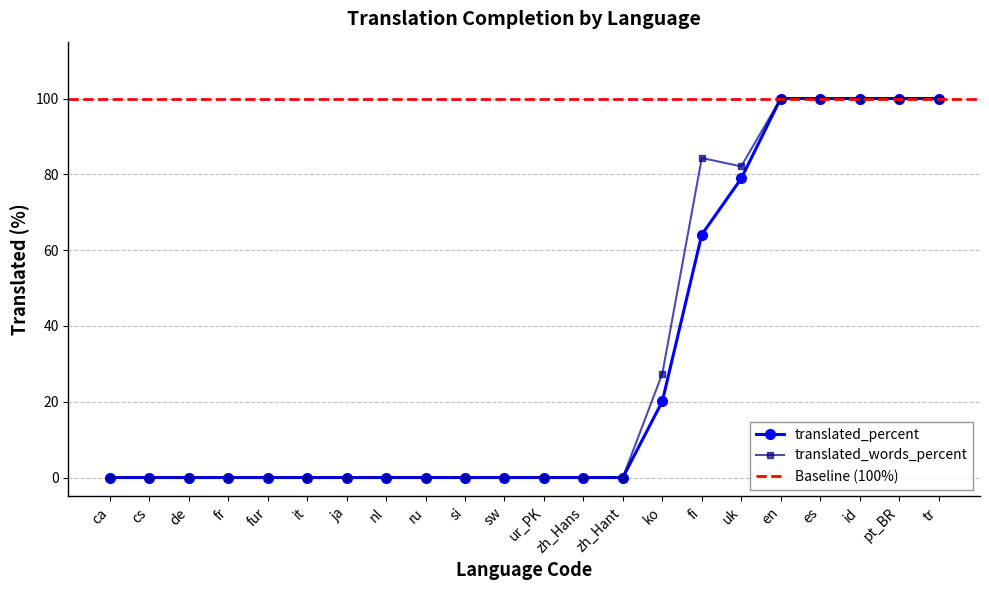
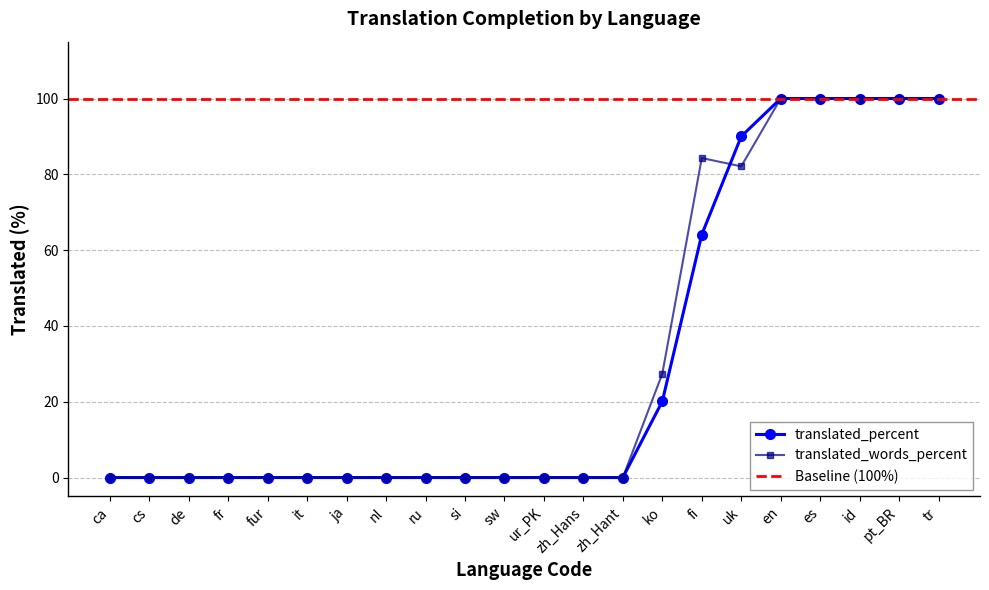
translated_percent, uk: 79 -> 90
